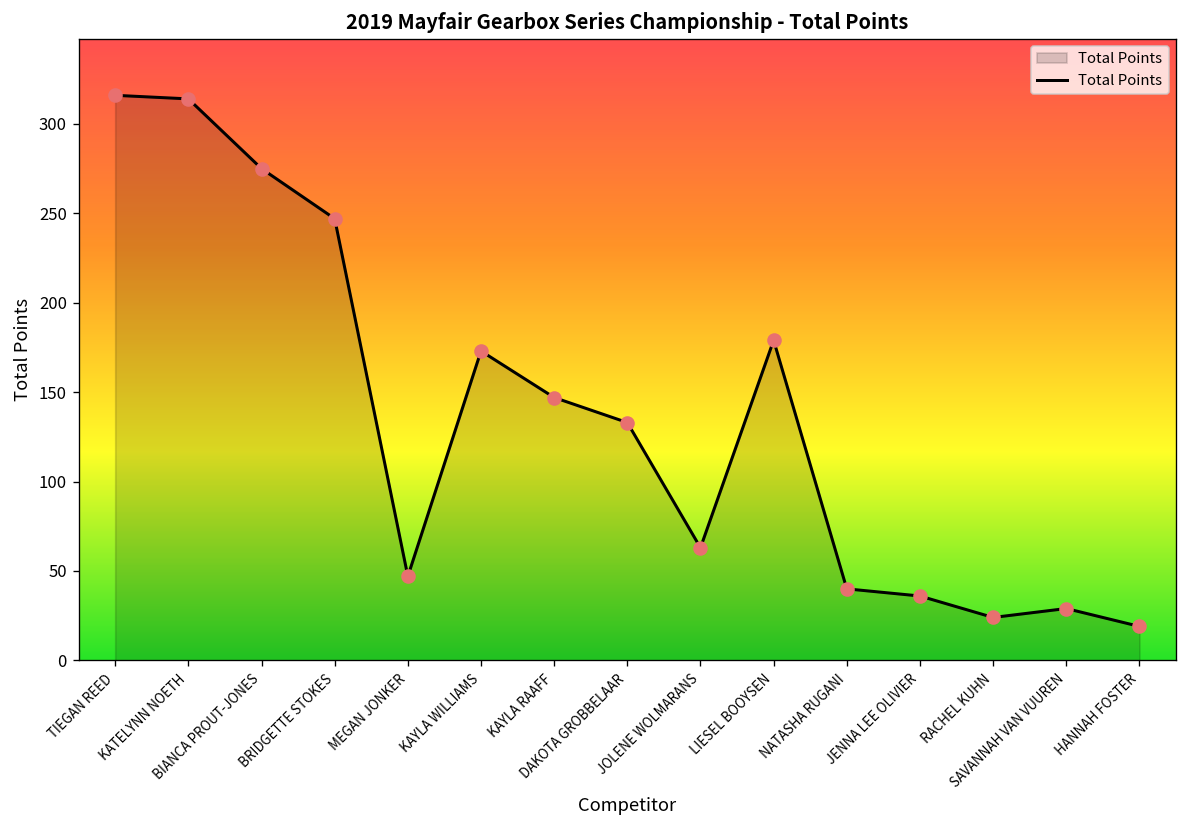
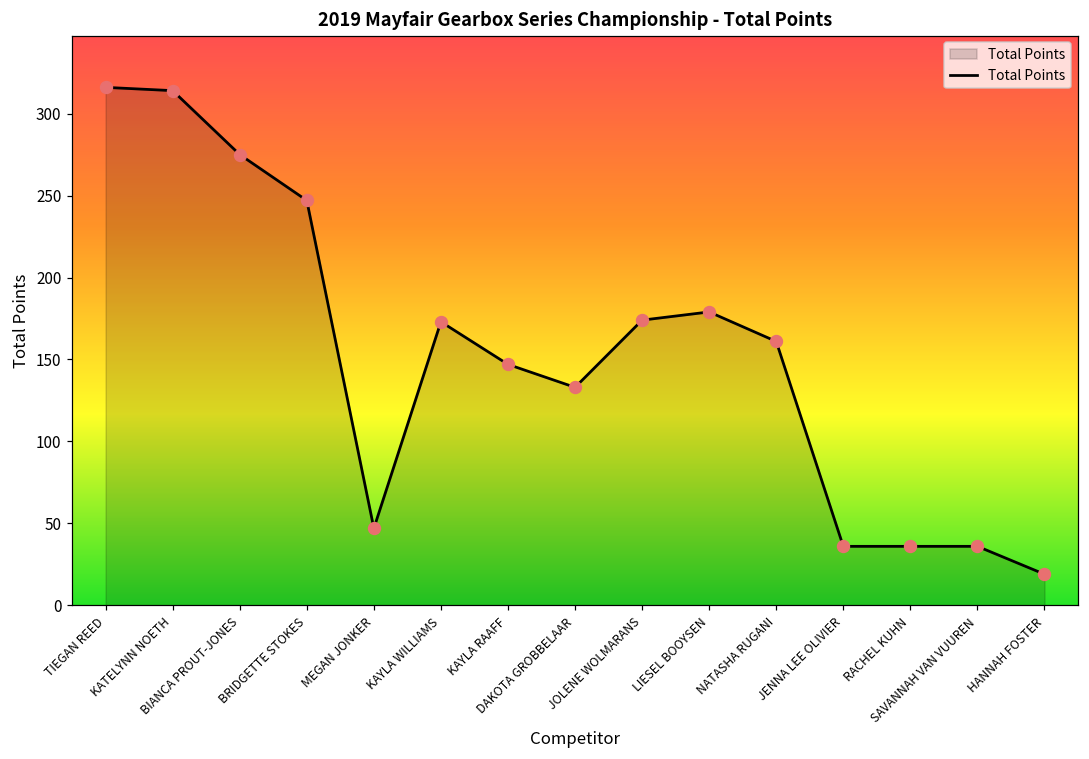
JOLENE WOLMARANS: 63 -> 174
NATASHA RUGANI: 40 -> 161
RACHEL KUHN: 24 -> 36
SAVANNAH VAN VUUREN: 29 -> 36
